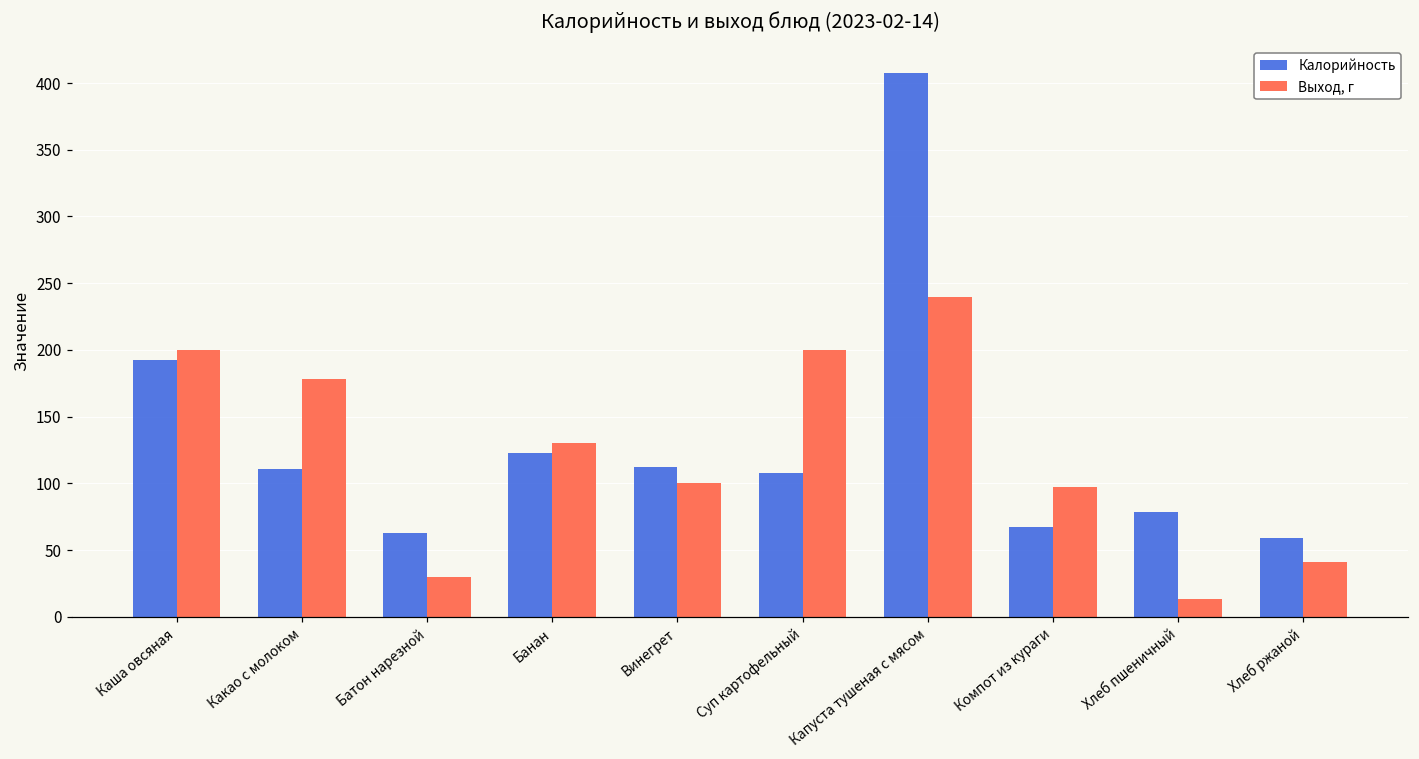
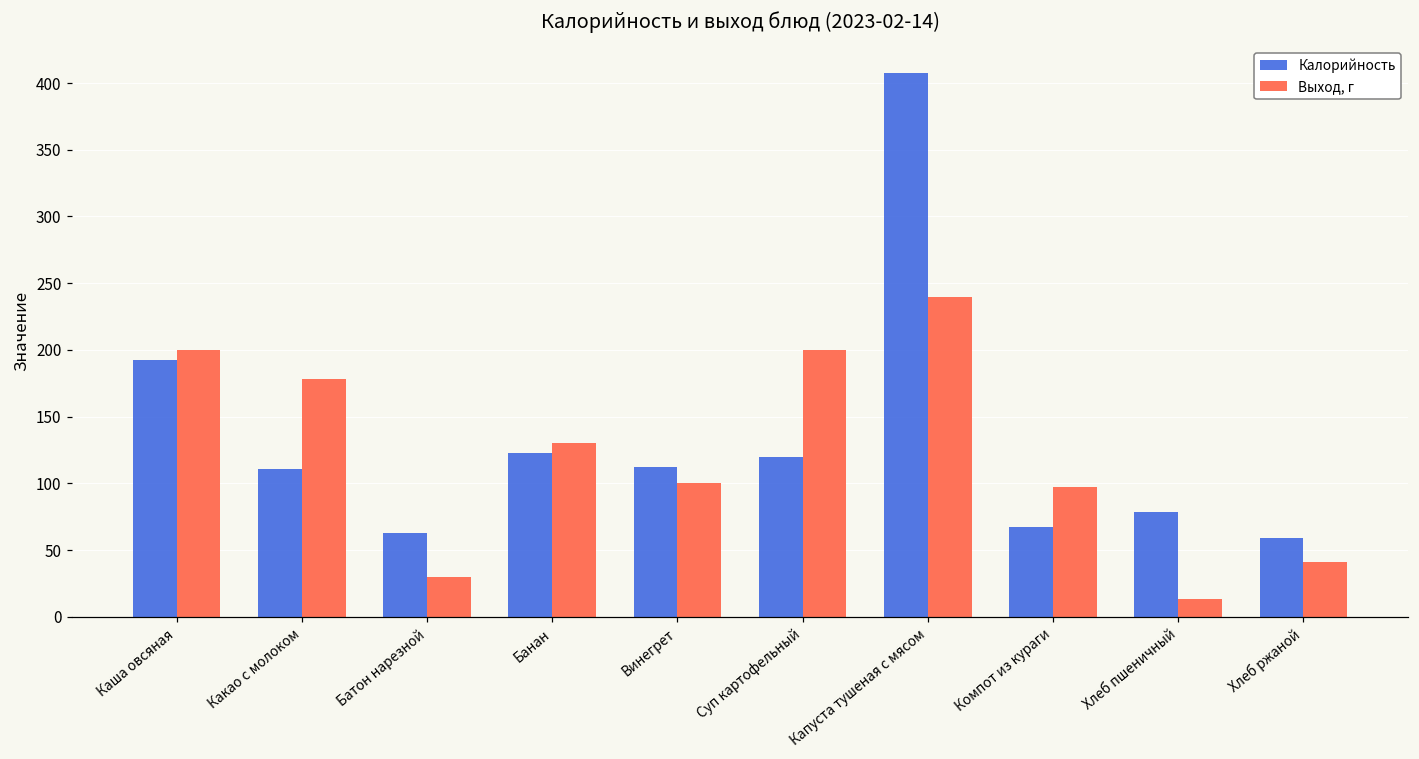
Калорийность, Суп картофельный: 108 -> 120
